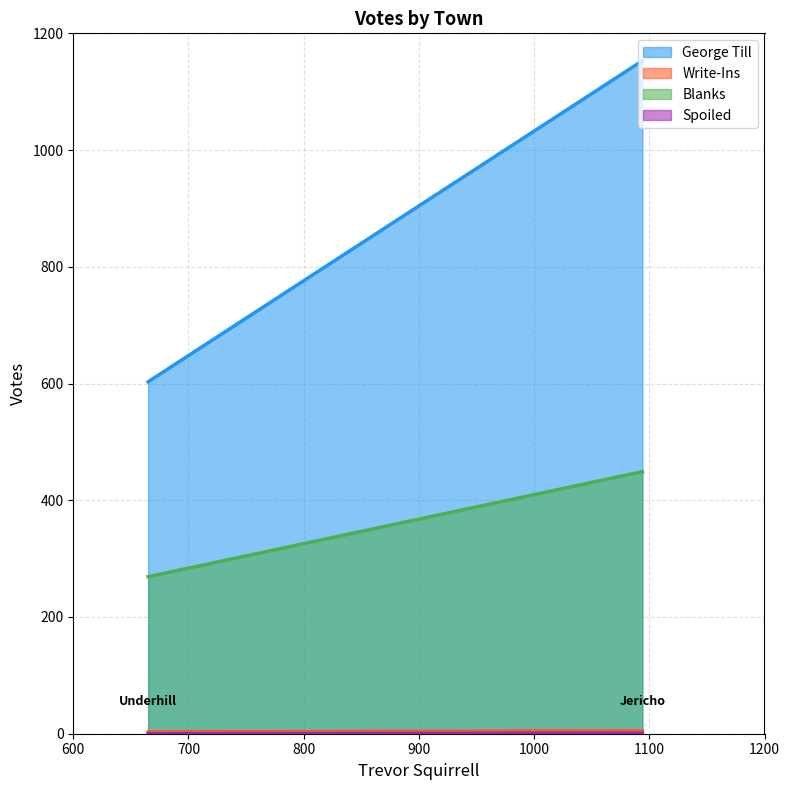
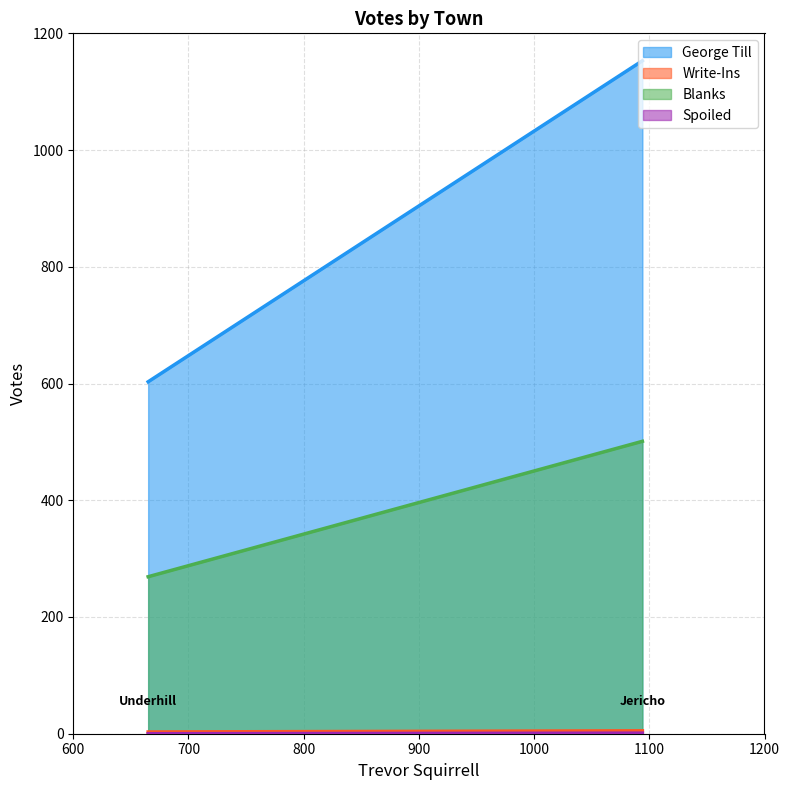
Blanks, 1100: 450 -> 500
